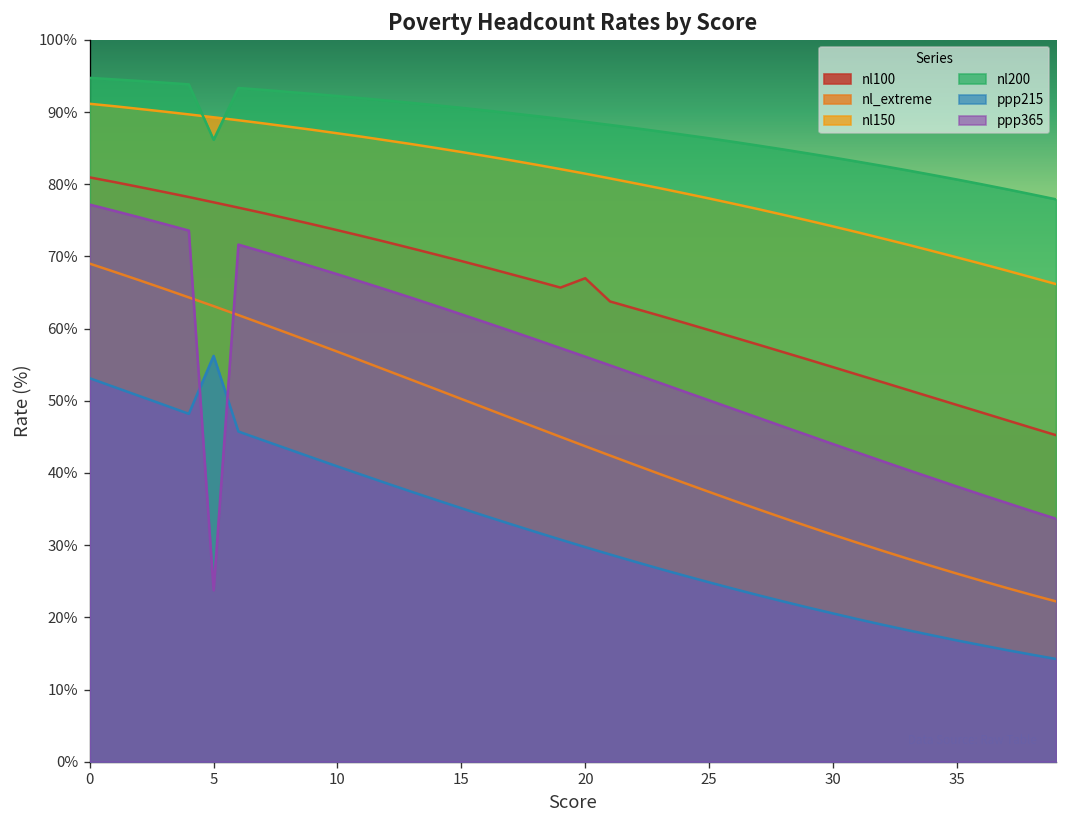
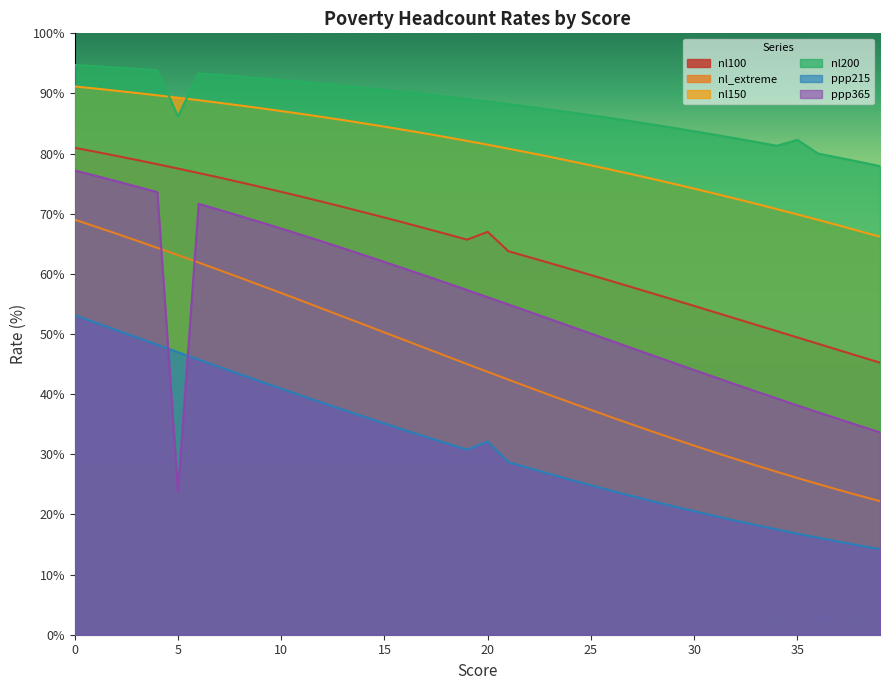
ppp215, 5: 56% -> 47%
ppp215, 20: 30% -> 32%
nl200, 35: 81% -> 82%
